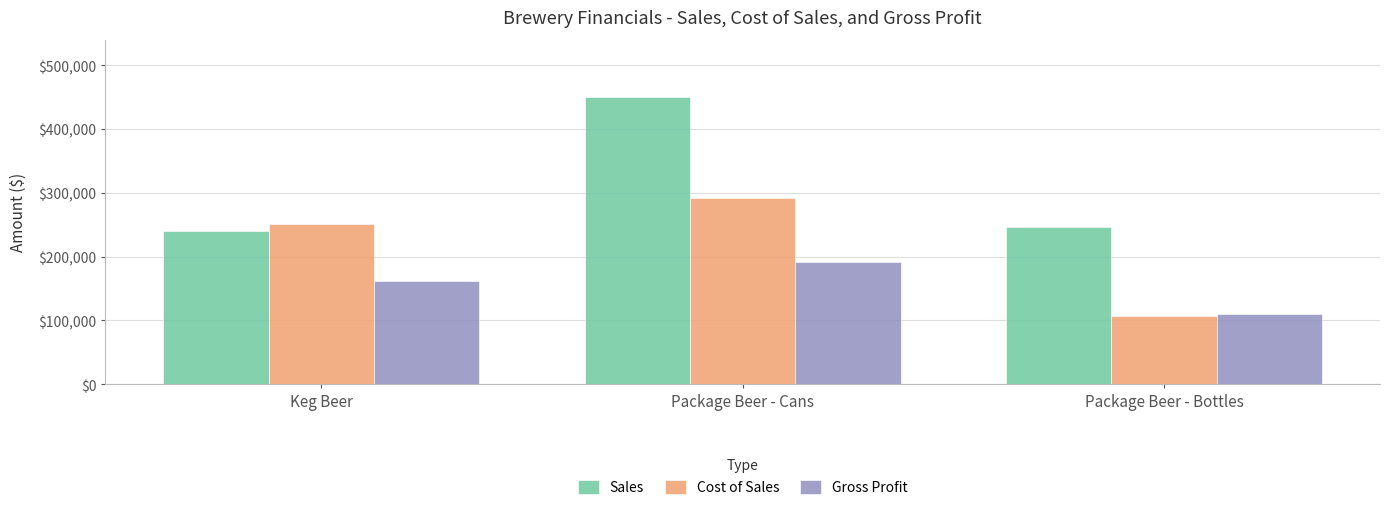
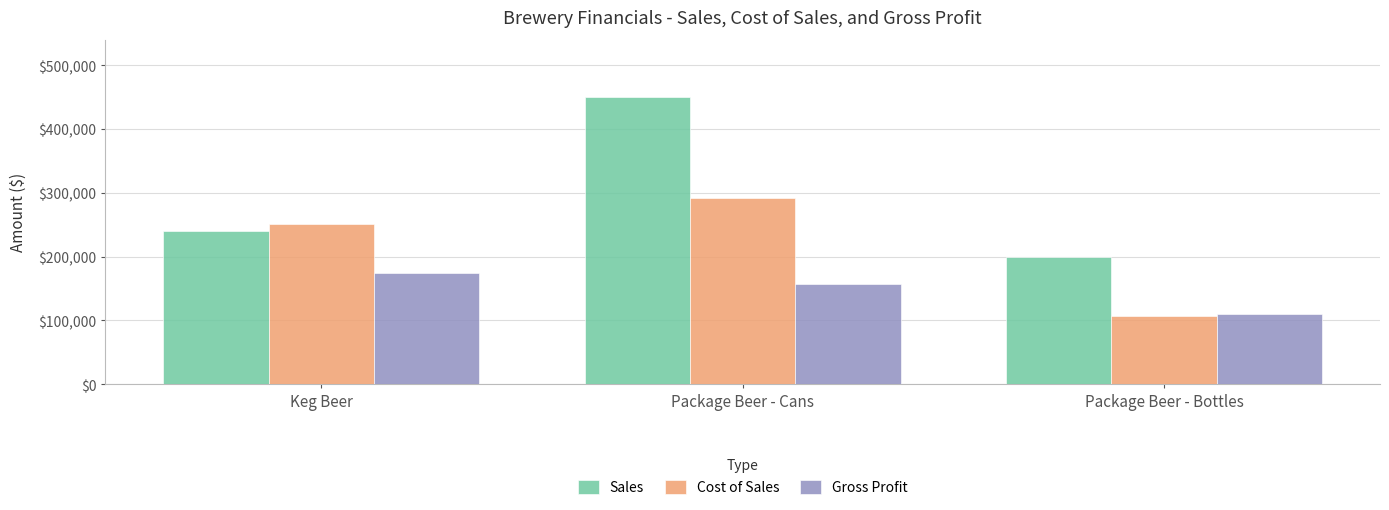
Gross Profit, Keg Beer: $160,000 -> $180,000
Gross Profit, Package Beer - Cans: $190,000 -> $160,000
Sales, Package Beer - Bottles: $250,000 -> $200,000
